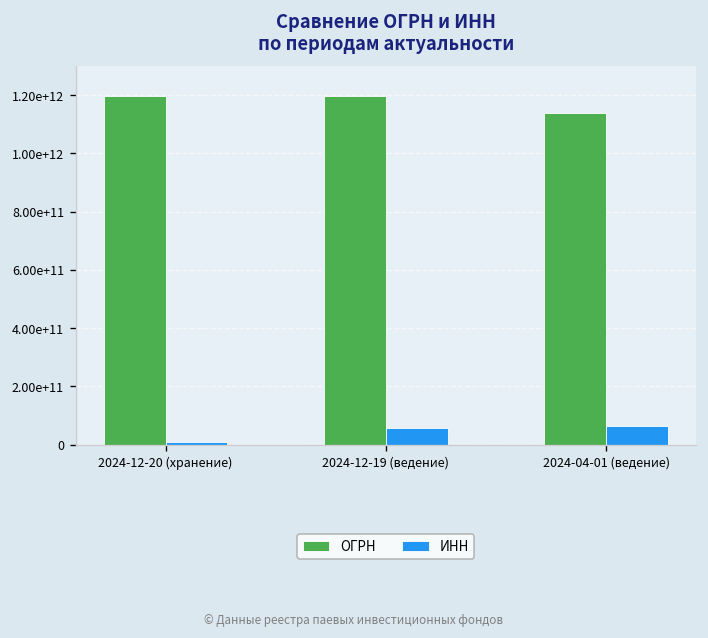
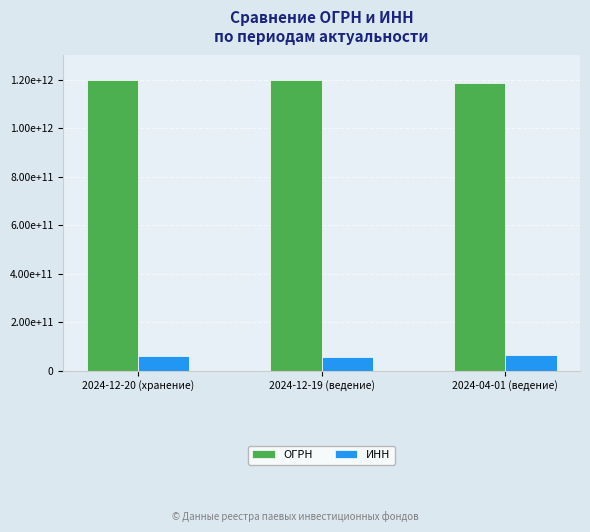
ИНН, 2024-12-20 (хранение): 10000000000 -> 60000000000
ОГРН, 2024-04-01 (ведение): 1140000000000 -> 1190000000000
